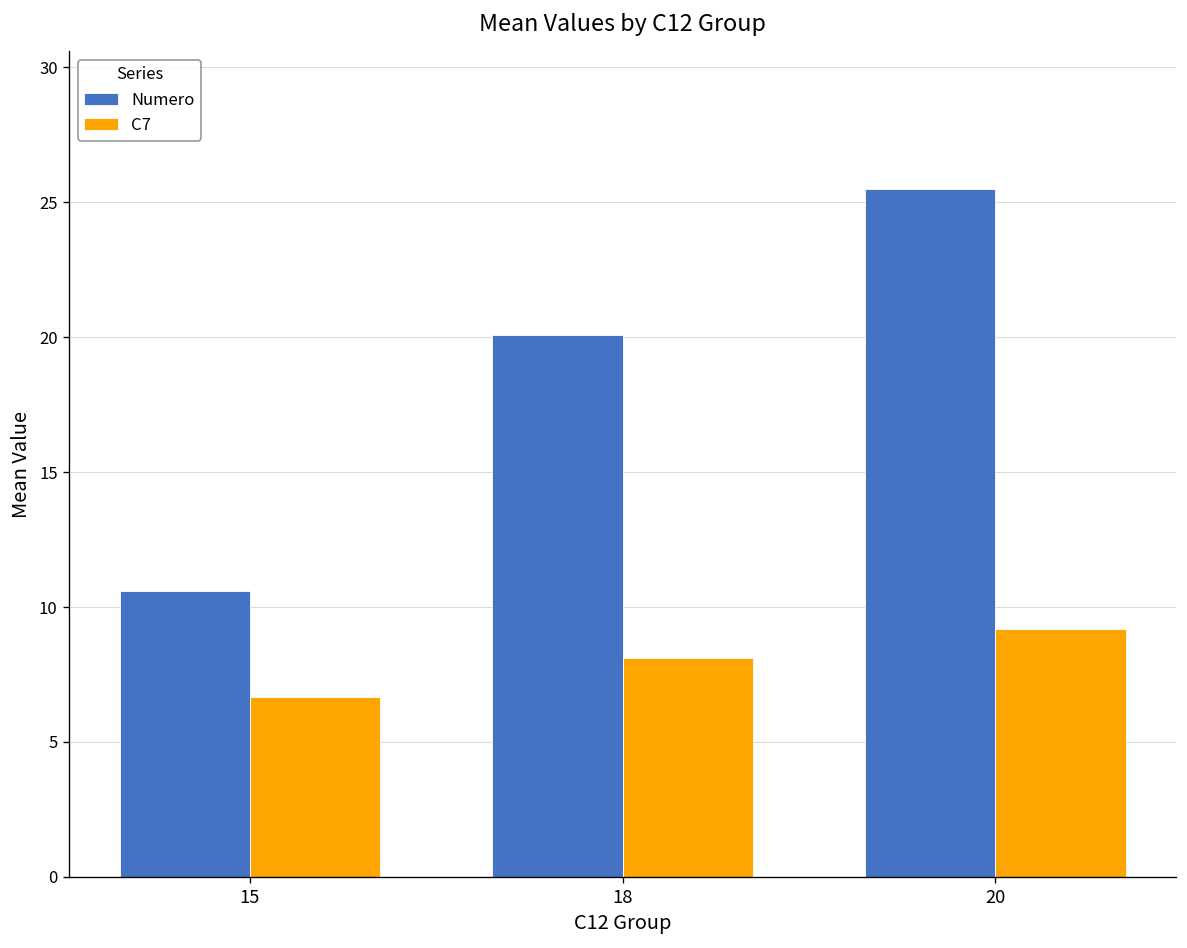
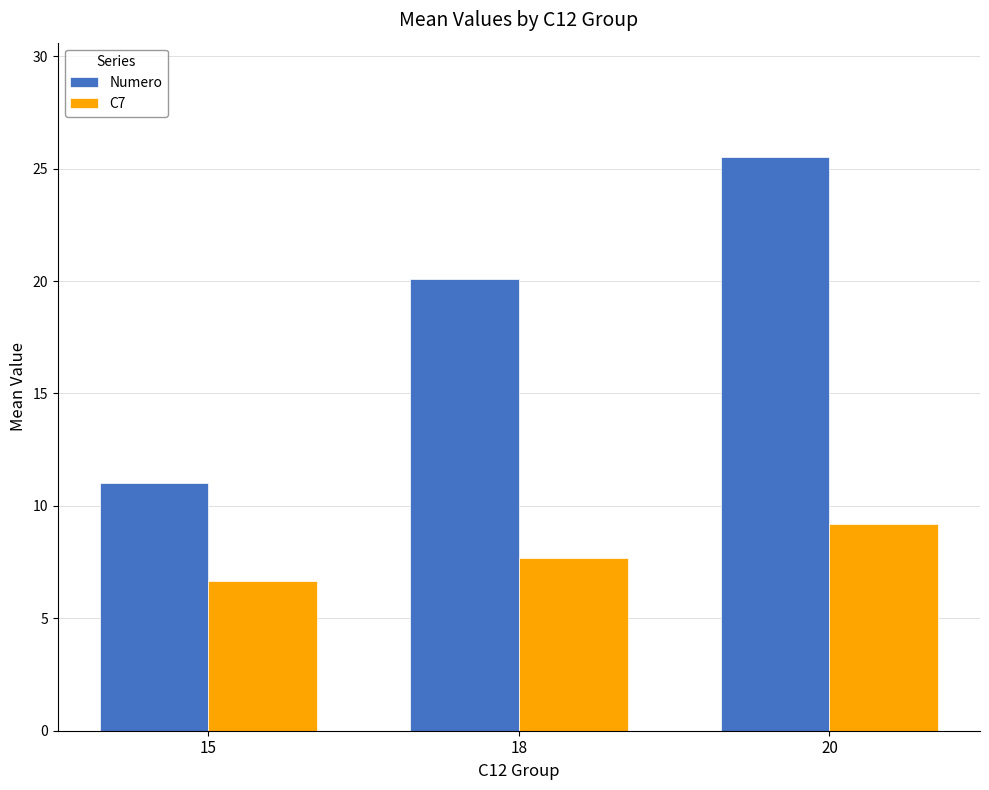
Numero, 15: 10.6 -> 11.0
C7, 18: 8.1 -> 7.7
